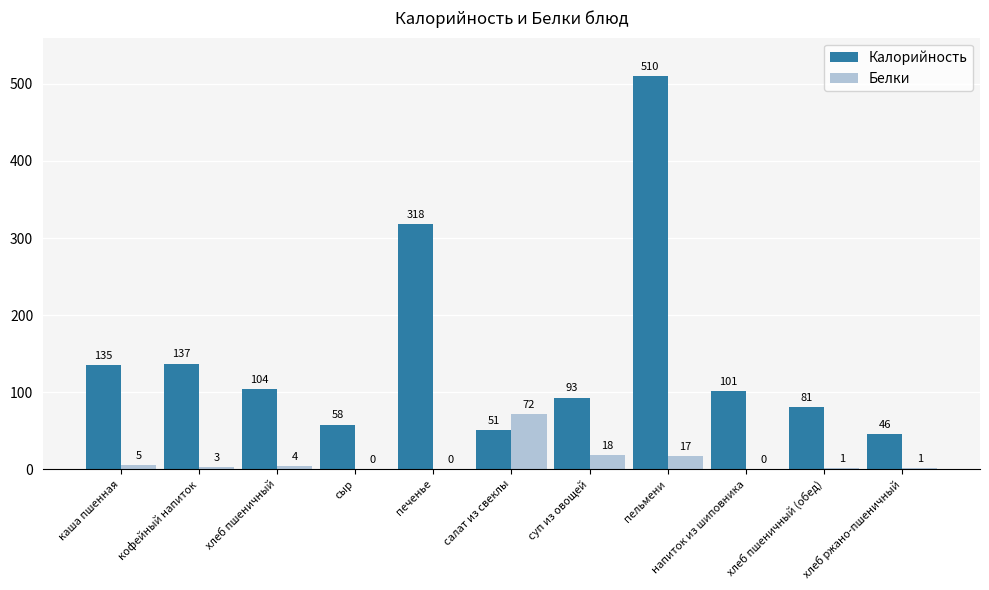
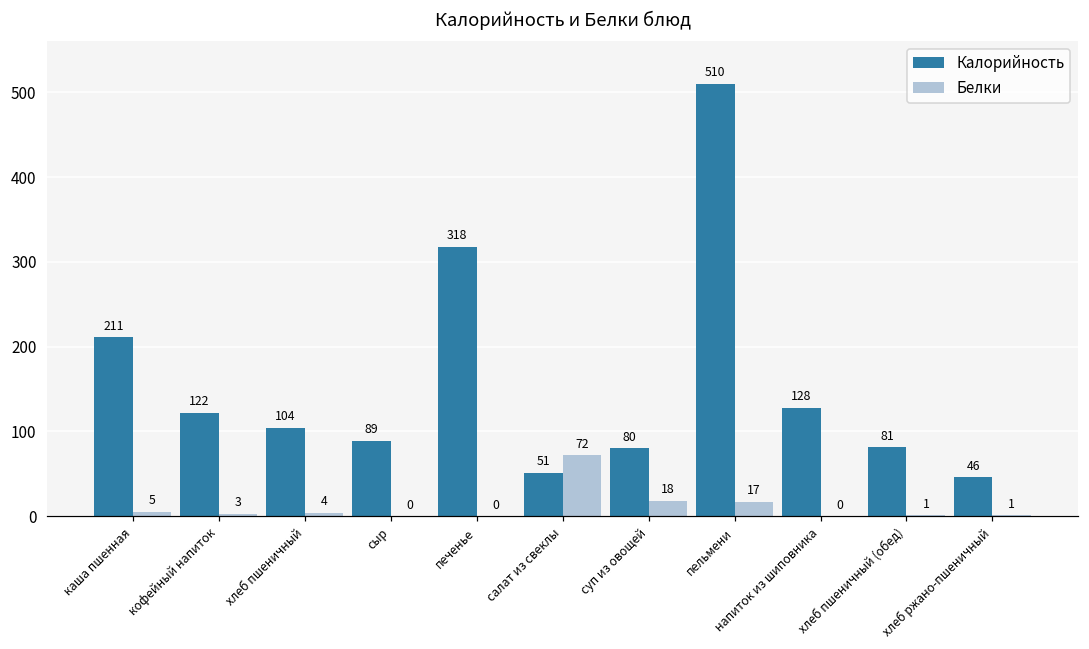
Калорийность, каша пшенная: 135 -> 211
Калорийность, кофейный напиток: 137 -> 122
Калорийность, сыр: 58 -> 89
Калорийность, суп из овощей: 93 -> 80
Калорийность, напиток из шиповника: 101 -> 128
